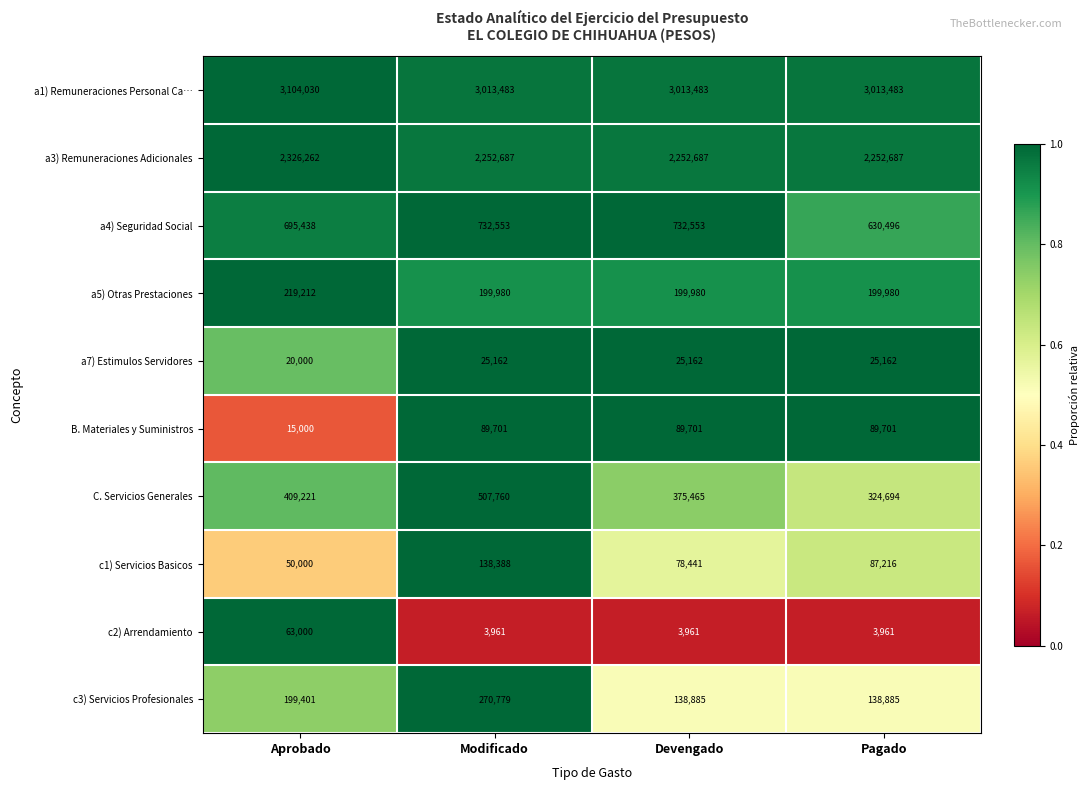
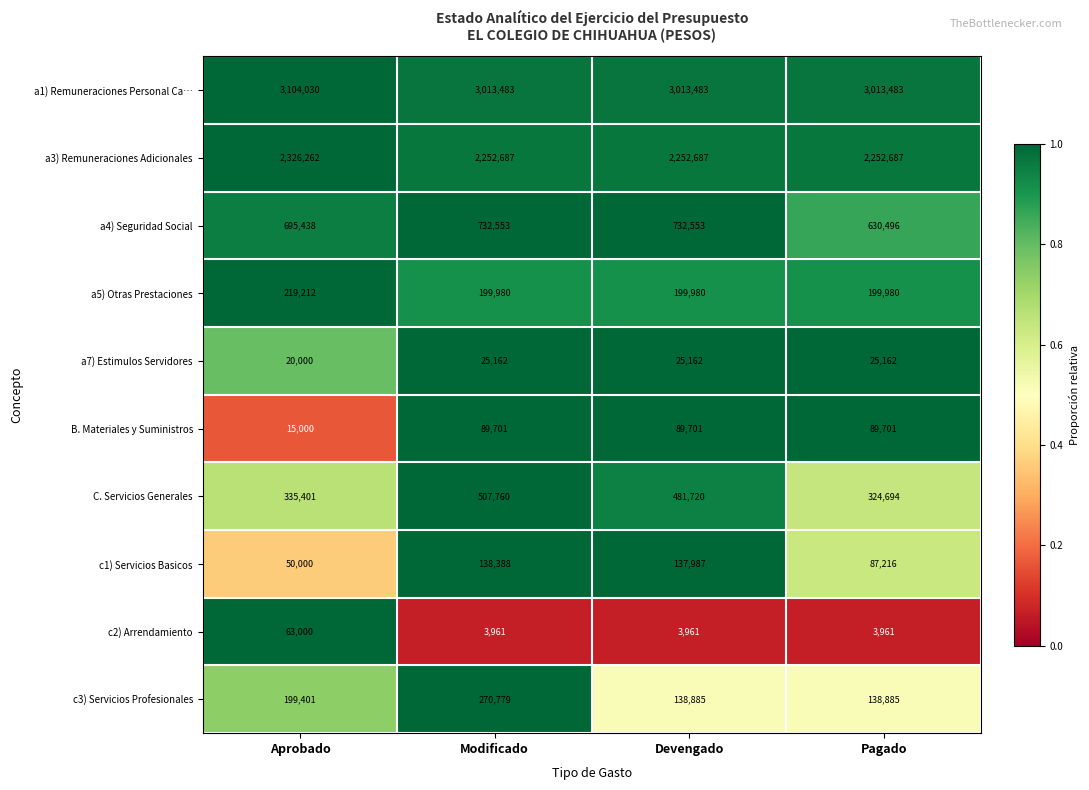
C. Servicios Generales, Aprobado: 409,221 -> 335,401
C. Servicios Generales, Devengado: 375,465 -> 481,720
c1) Servicios Basicos, Devengado: 78,441 -> 137,987
